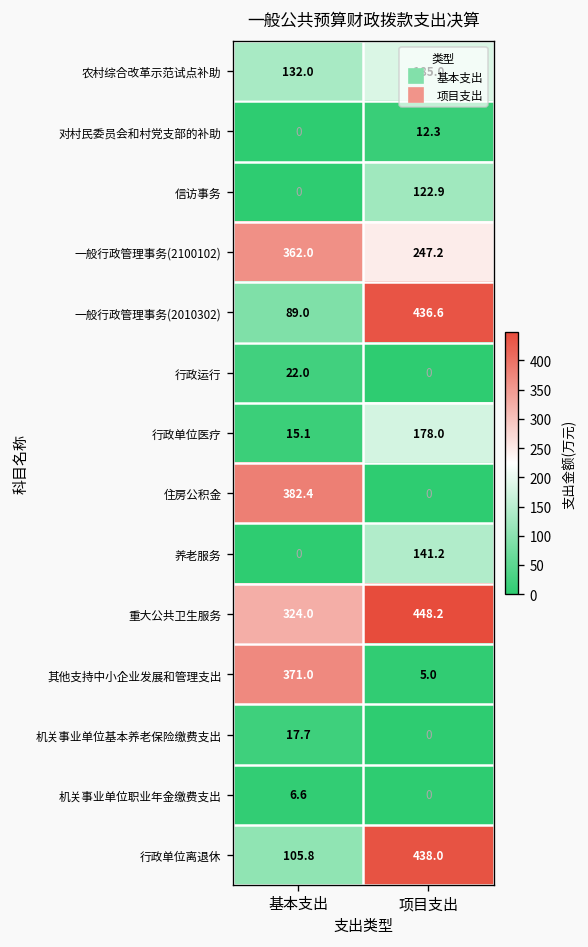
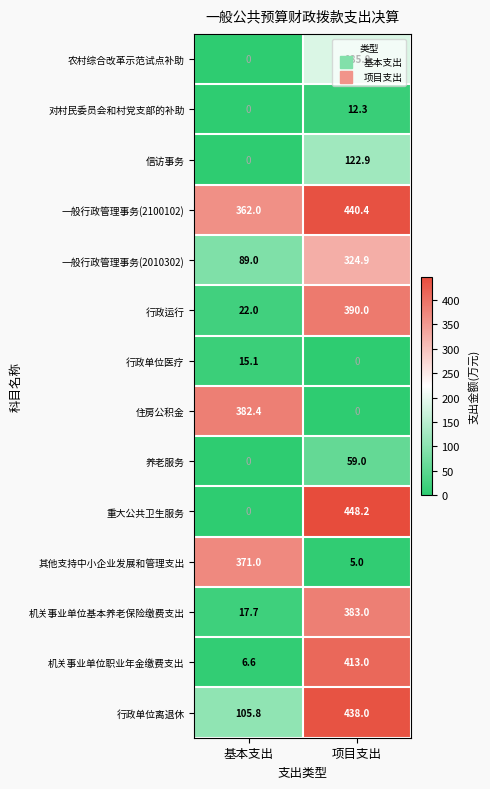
农村综合改革示范试点补助, 基本支出: 132.0 -> 0
一般行政管理事务(2100102), 项目支出: 247.2 -> 440.4
一般行政管理事务(2010302), 项目支出: 436.6 -> 324.9
行政运行, 项目支出: 0 -> 390.0
行政单位医疗, 项目支出: 178.0 -> 0
养老服务, 项目支出: 141.2 -> 59.0
重大公共卫生服务, 基本支出: 324.0 -> 0
机关事业单位基本养老保险缴费支出, 项目支出: 0 -> 383.0
机关事业单位职业年金缴费支出, 项目支出: 0 -> 413.0
